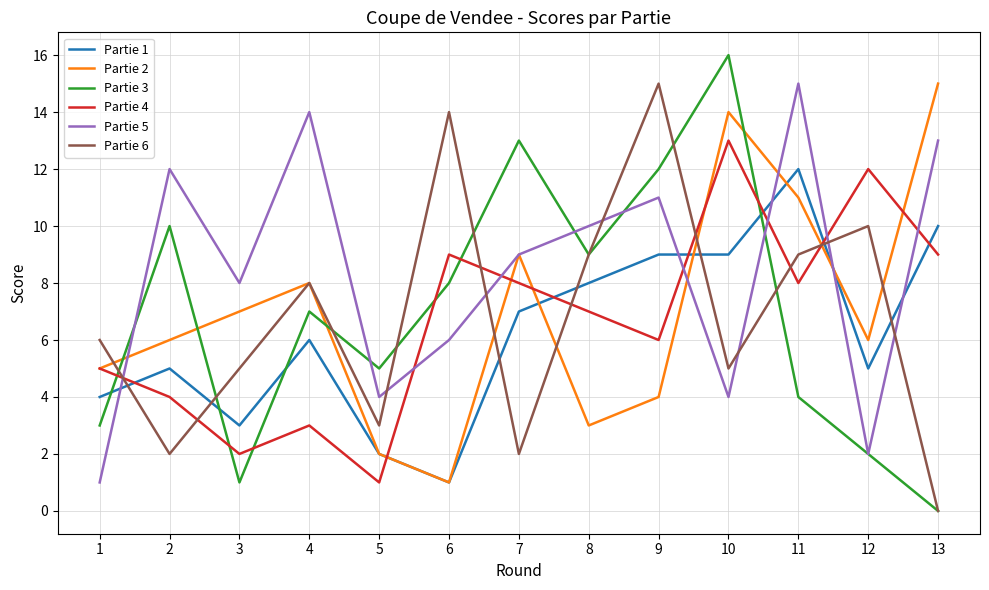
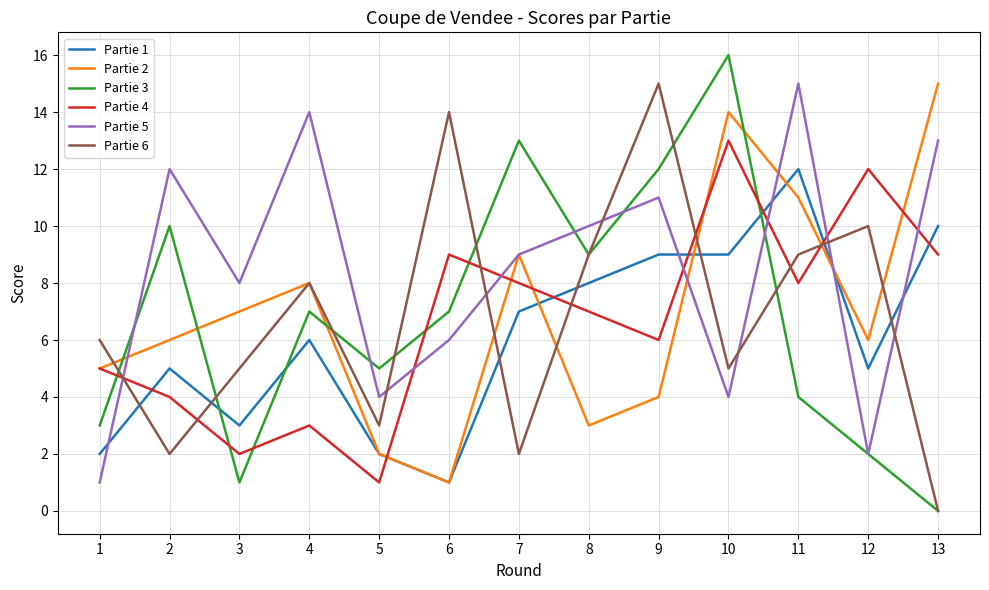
Partie 1, 1: 4 -> 2
Partie 3, 6: 8 -> 7
